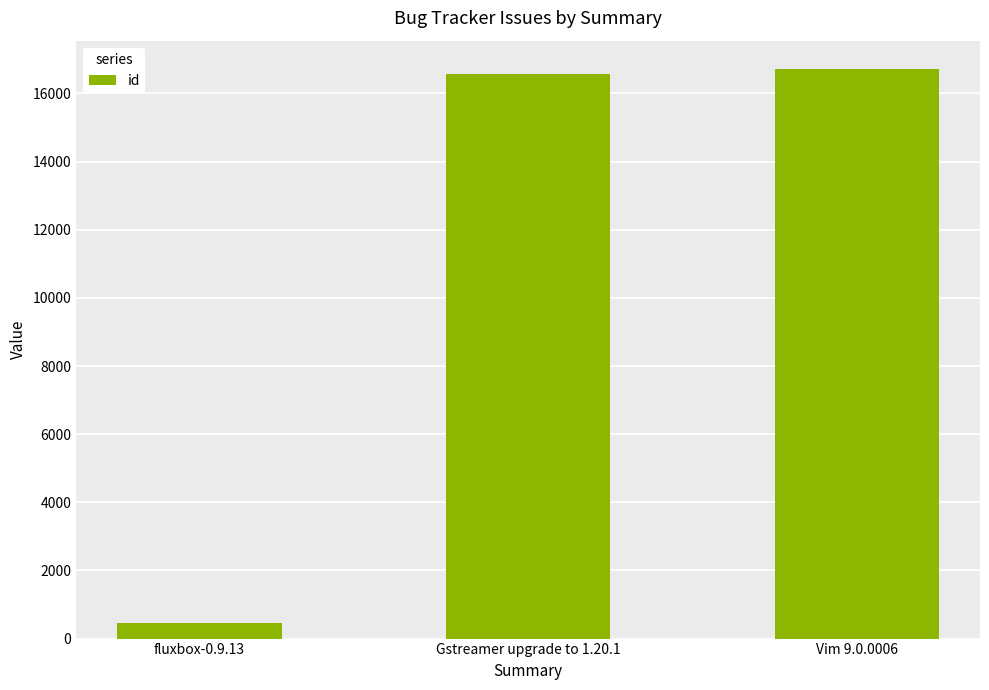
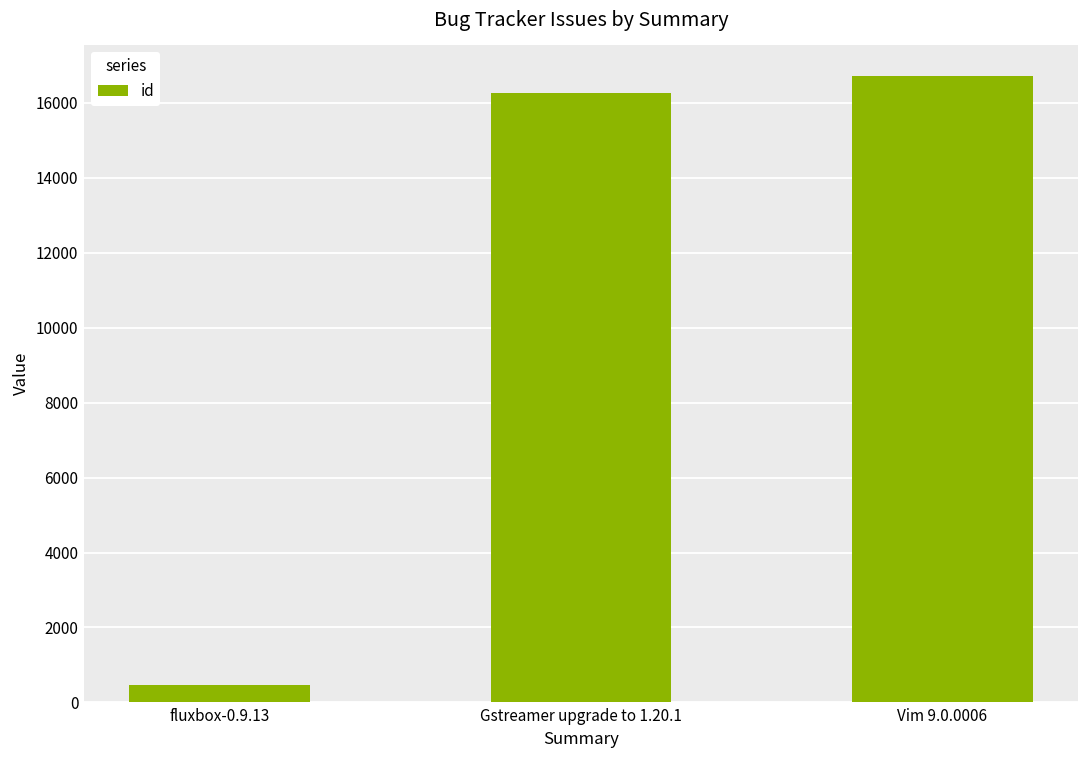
Gstreamer upgrade to 1.20.1: 16600 -> 16300
